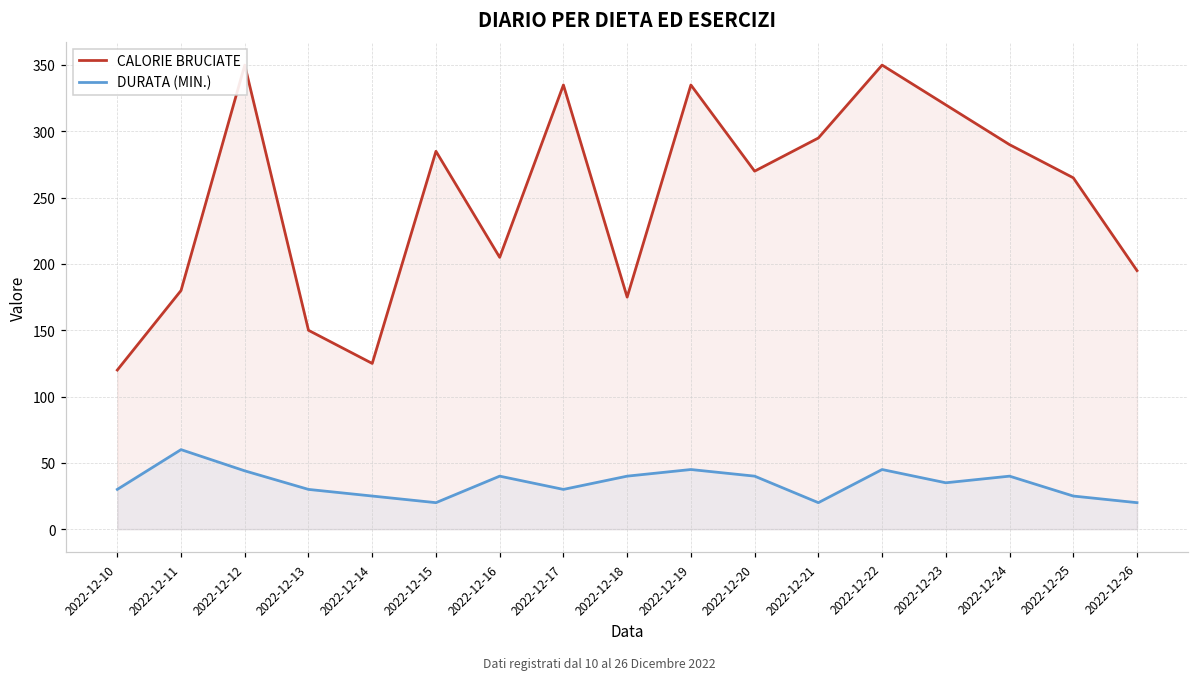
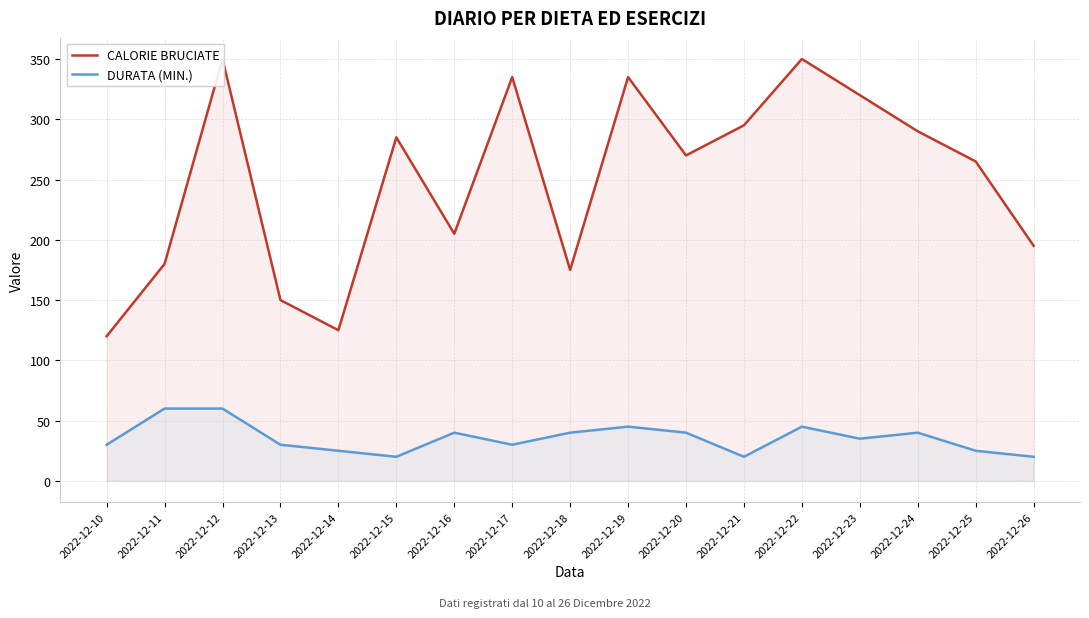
DURATA (MIN.), 2022-12-12: 44 -> 60
